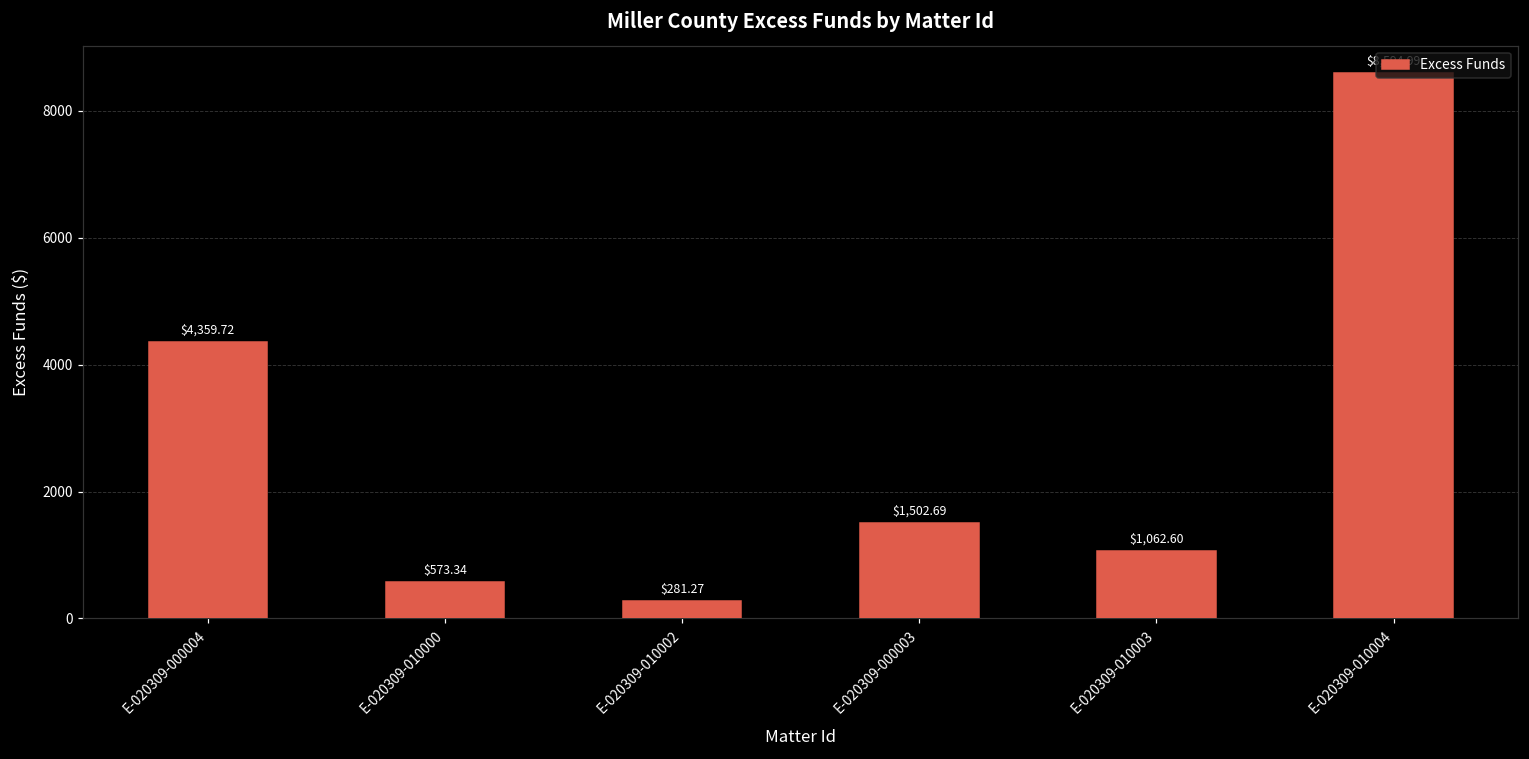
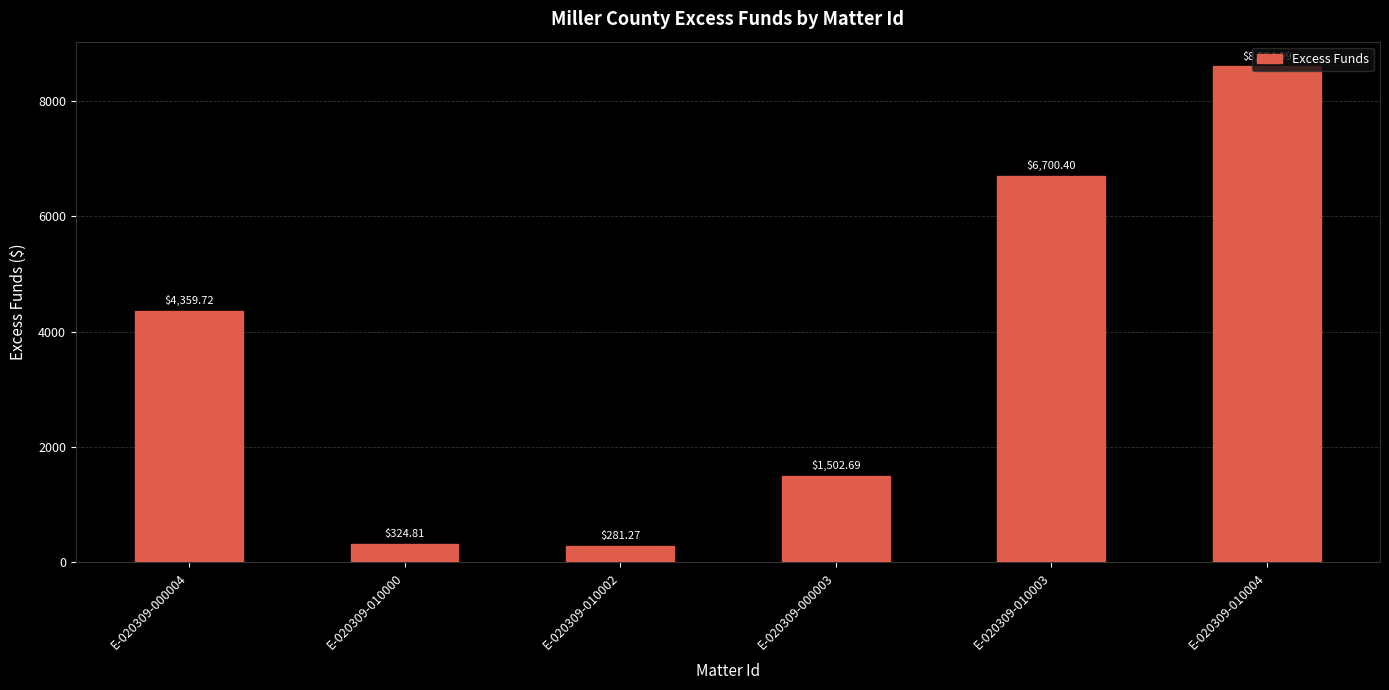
E-020309-010000: $573.34 -> $324.81
E-020309-010003: $1,062.60 -> $6,700.40
